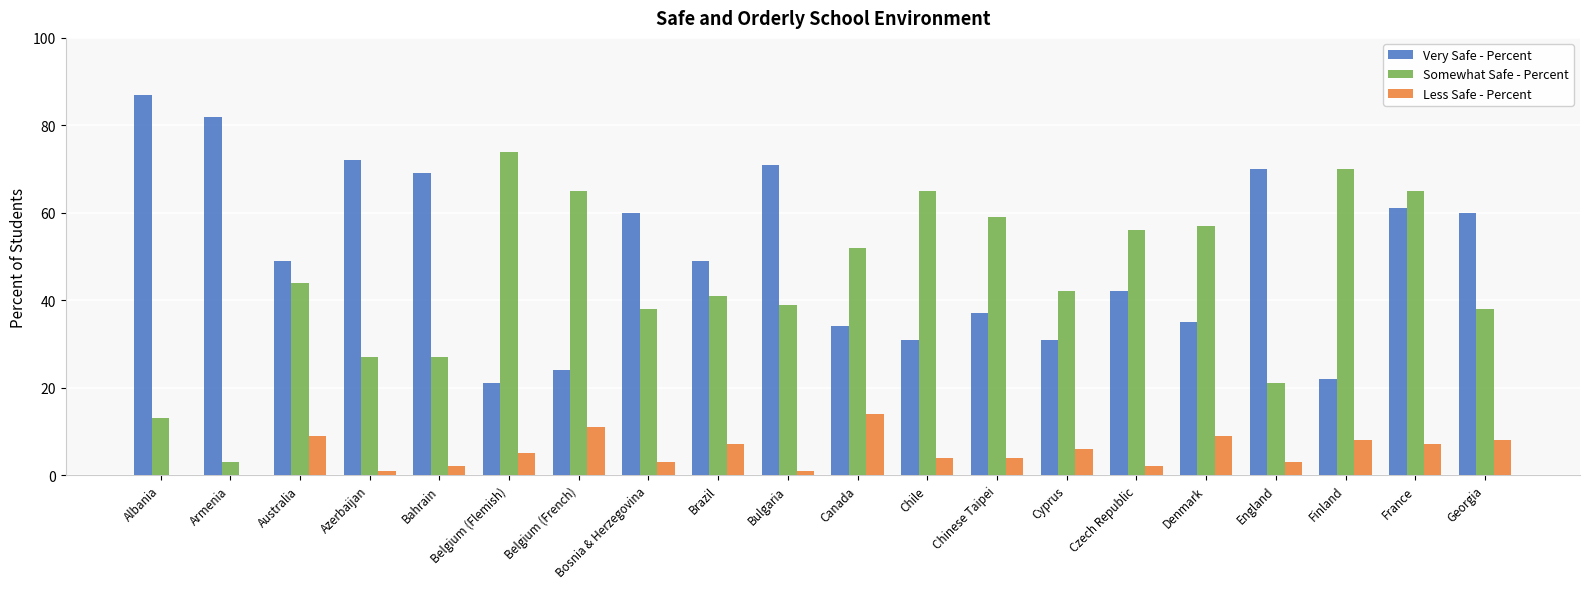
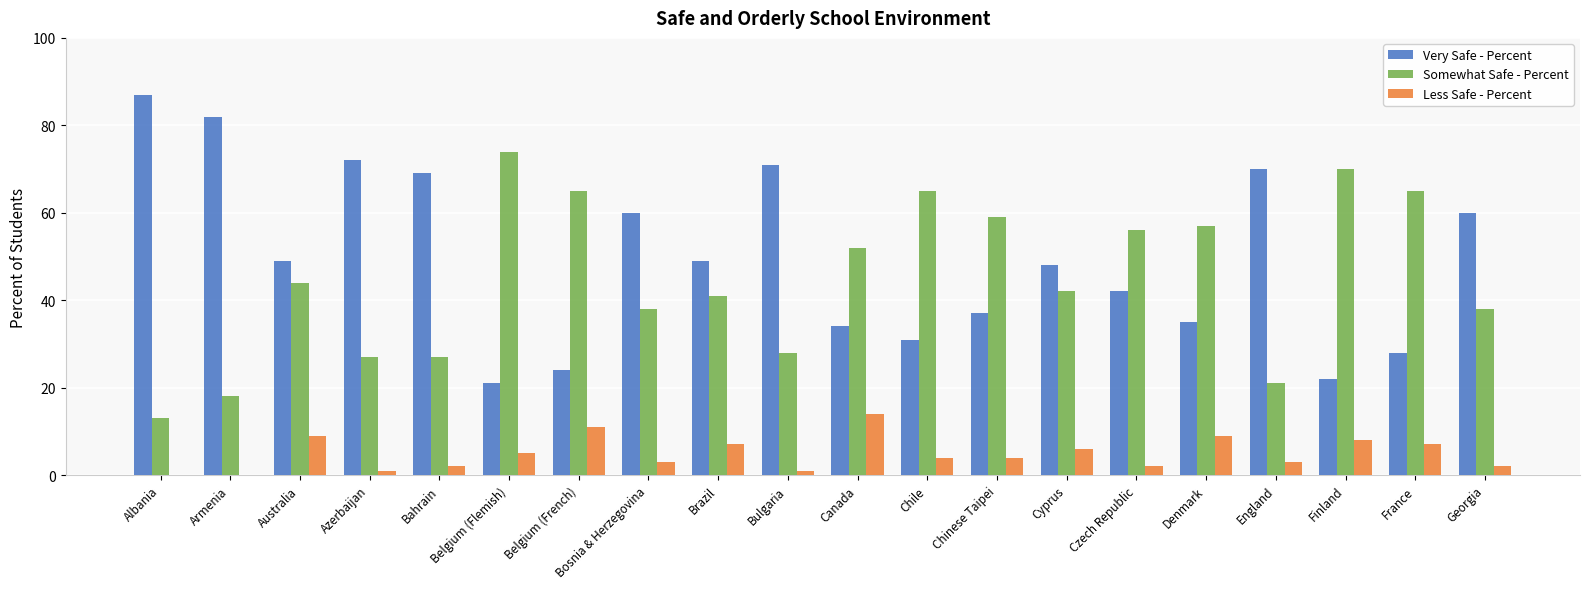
Somewhat Safe - Percent, Armenia: 3 -> 18
Somewhat Safe - Percent, Bulgaria: 39 -> 28
Very Safe - Percent, Cyprus: 31 -> 48
Very Safe - Percent, France: 61 -> 28
Less Safe - Percent, Georgia: 8 -> 2
